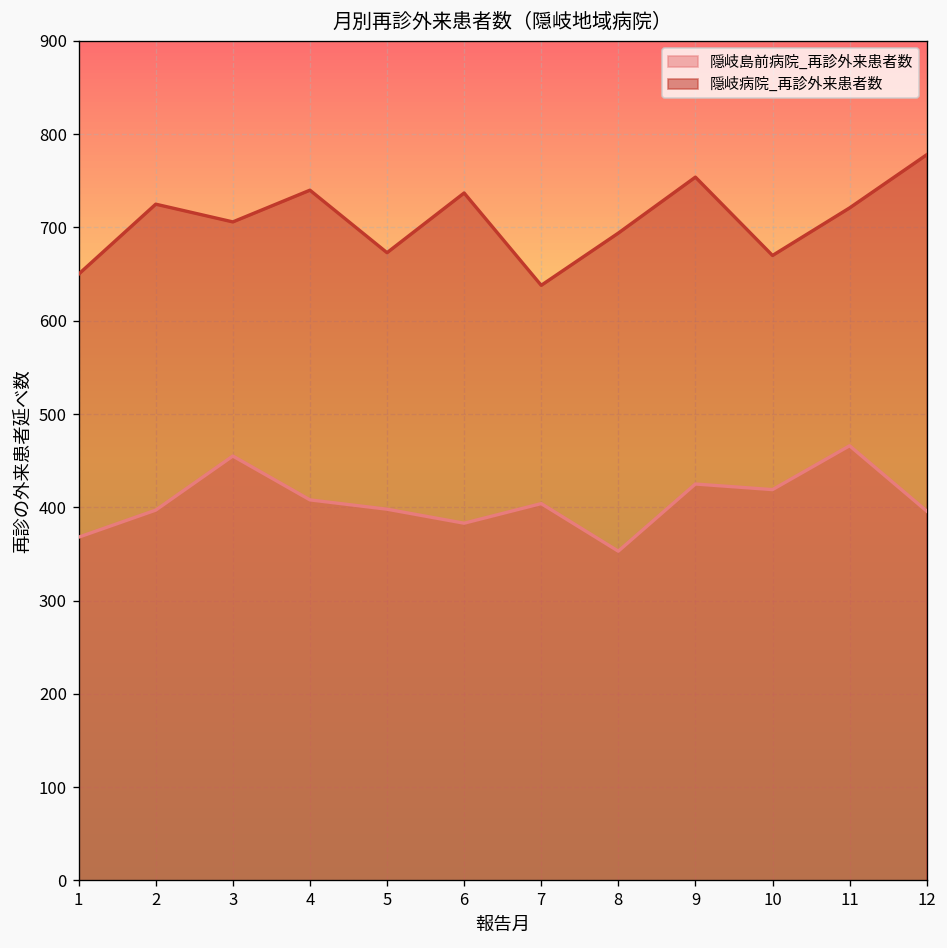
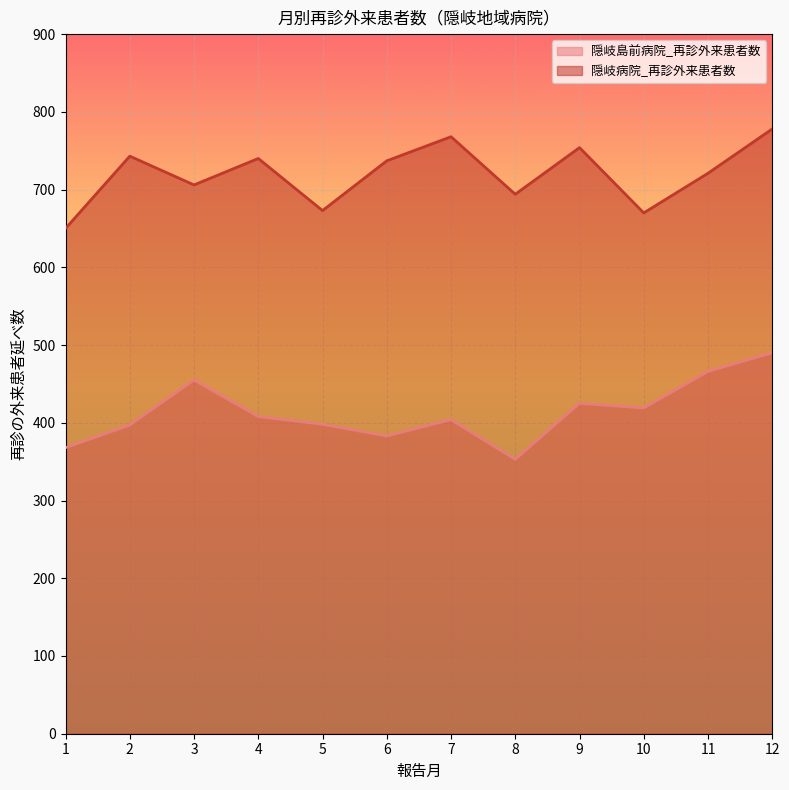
隠岐病院_再診外来患者数, 2: 730 -> 740
隠岐病院_再診外来患者数, 7: 640 -> 770
隠岐島前病院_再診外来患者数, 12: 400 -> 490
